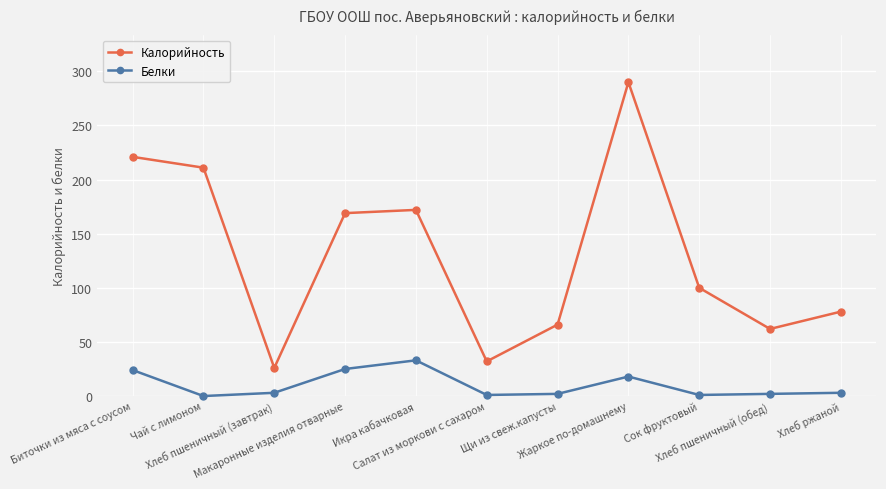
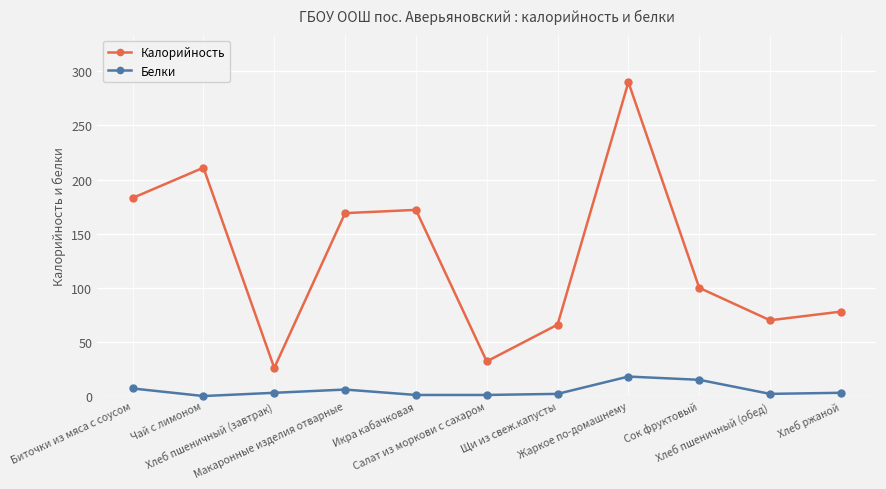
Калорийность, Биточки из мяса с соусом: 221 -> 183
Белки, Биточки из мяса с соусом: 24 -> 7
Белки, Макаронные изделия отварные: 25 -> 6
Белки, Икра кабачковая: 33 -> 1
Белки, Сок фруктовый: 1 -> 15
Калорийность, Хлеб пшеничный (обед): 62 -> 70
